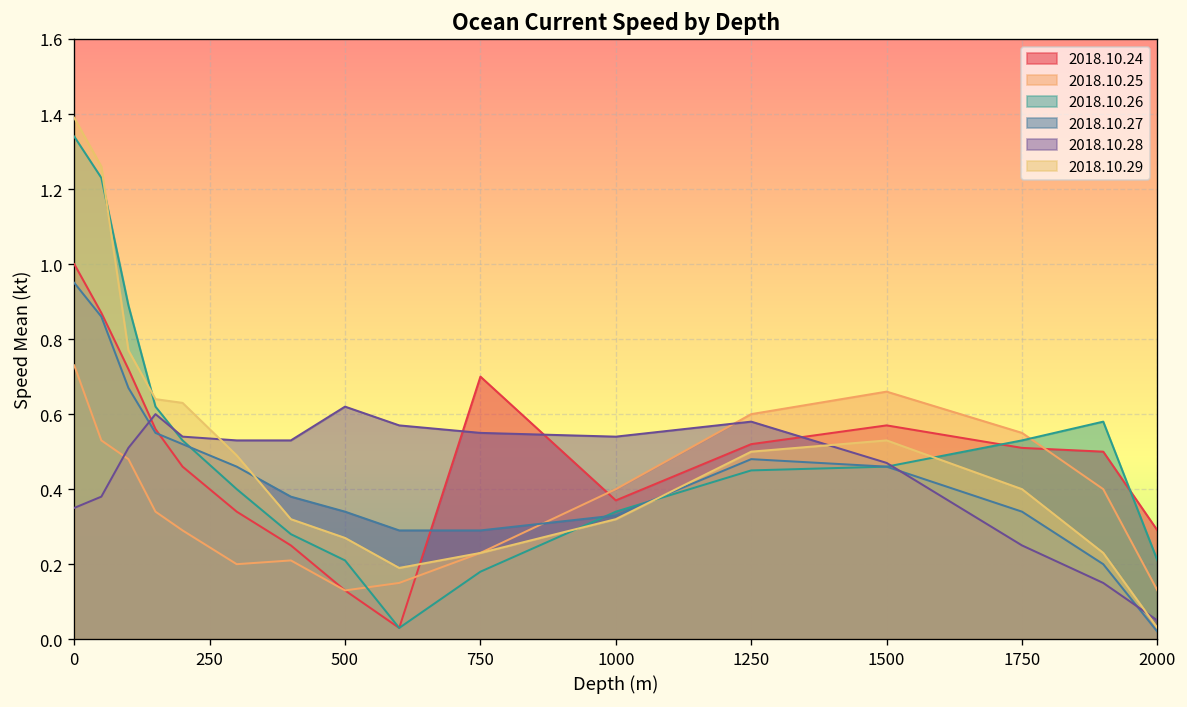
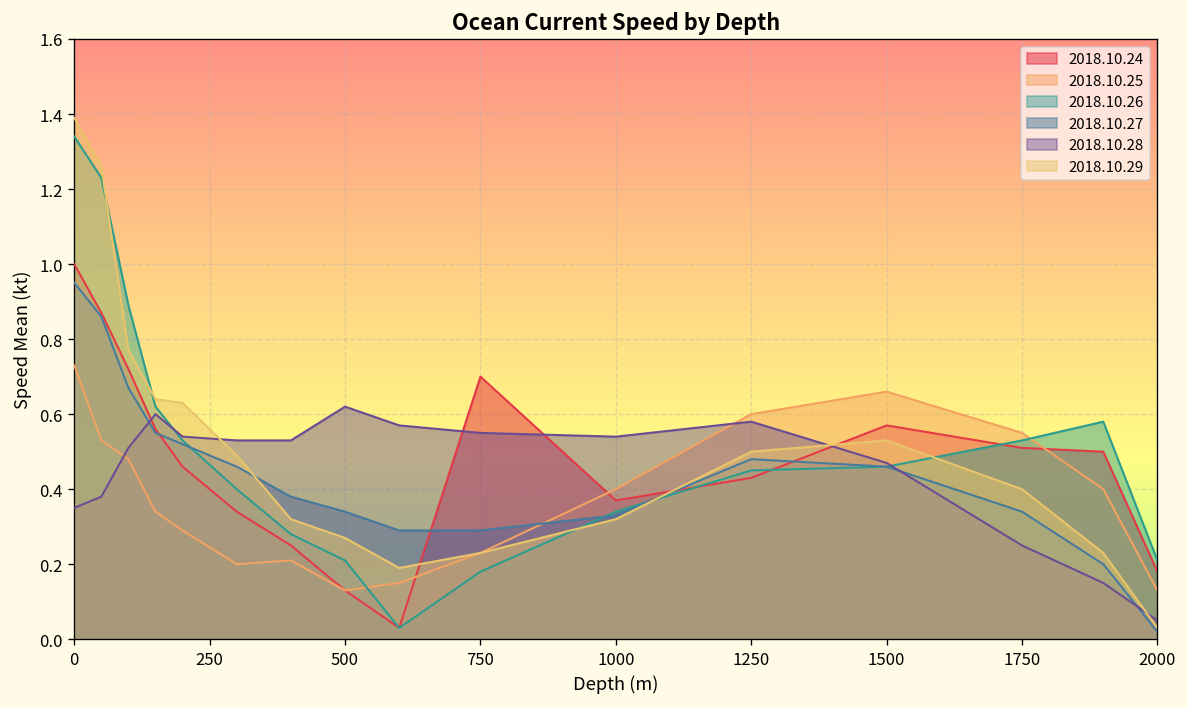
2018.10.24, 1250: 0.52 -> 0.43
2018.10.24, 2000: 0.29 -> 0.18
